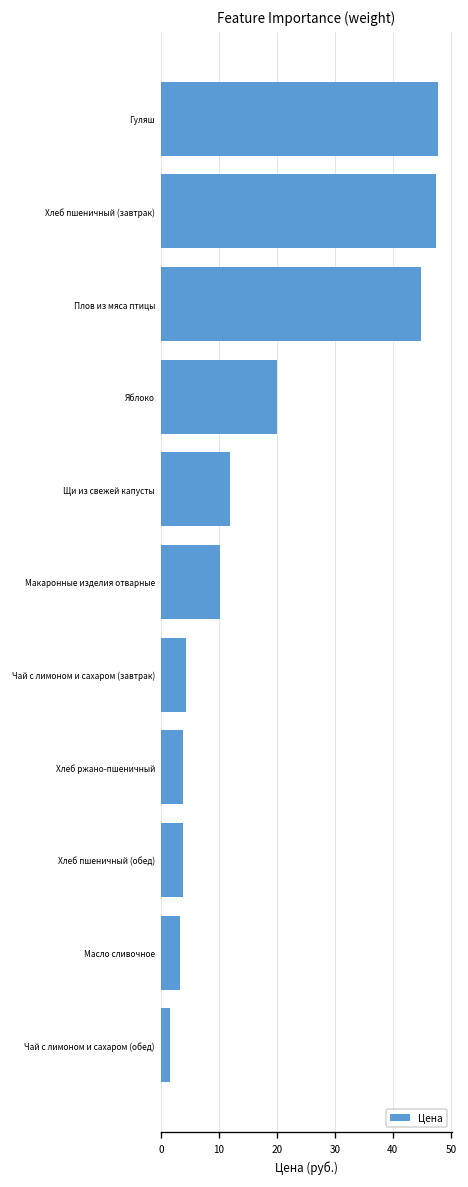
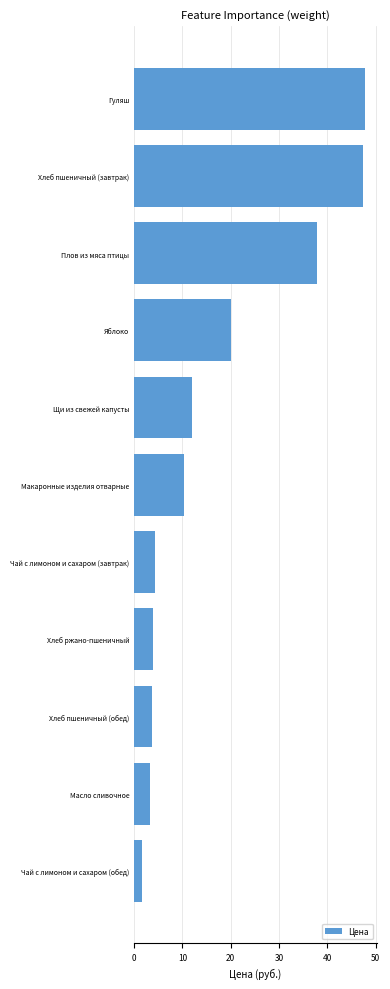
Плов из мяса птицы: 45 -> 38
